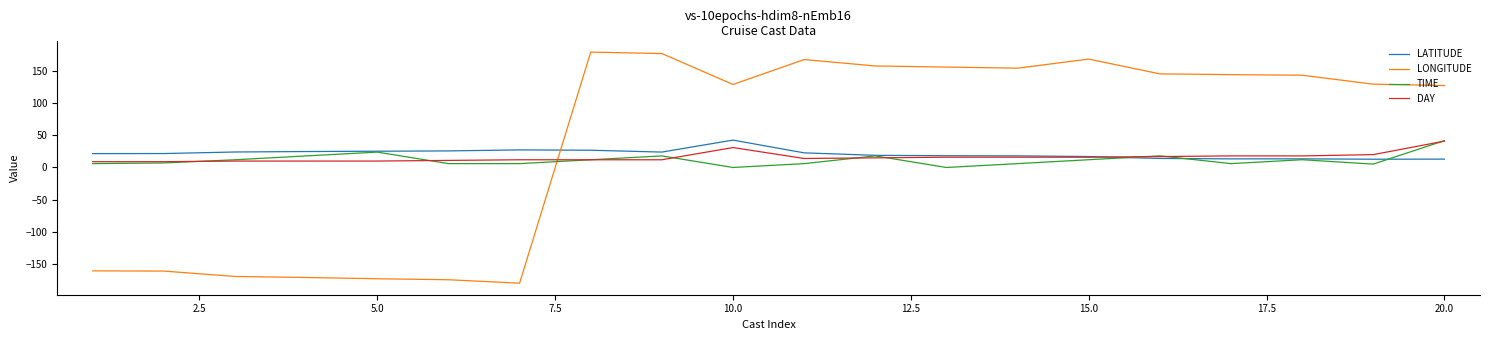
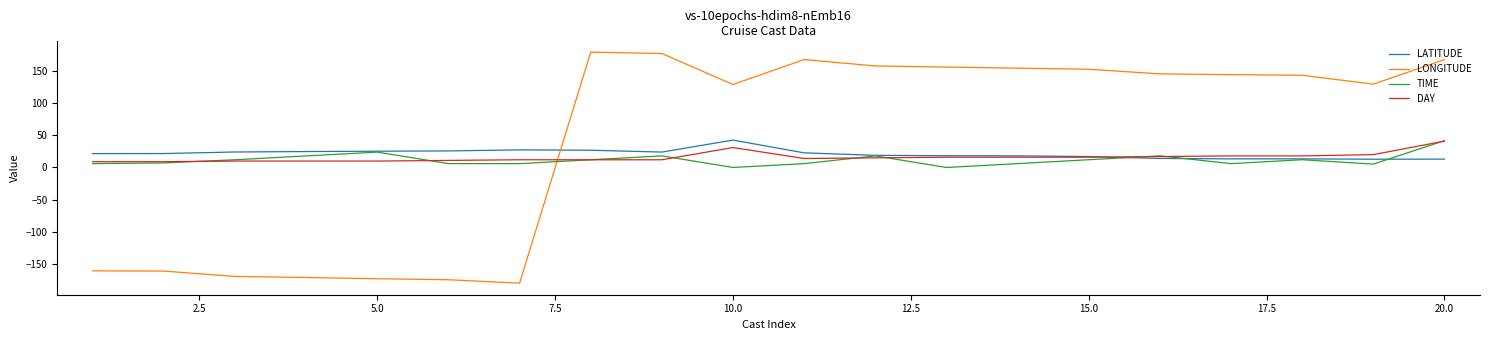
LONGITUDE, 15.0: 170 -> 150
LONGITUDE, 20.0: 130 -> 170
